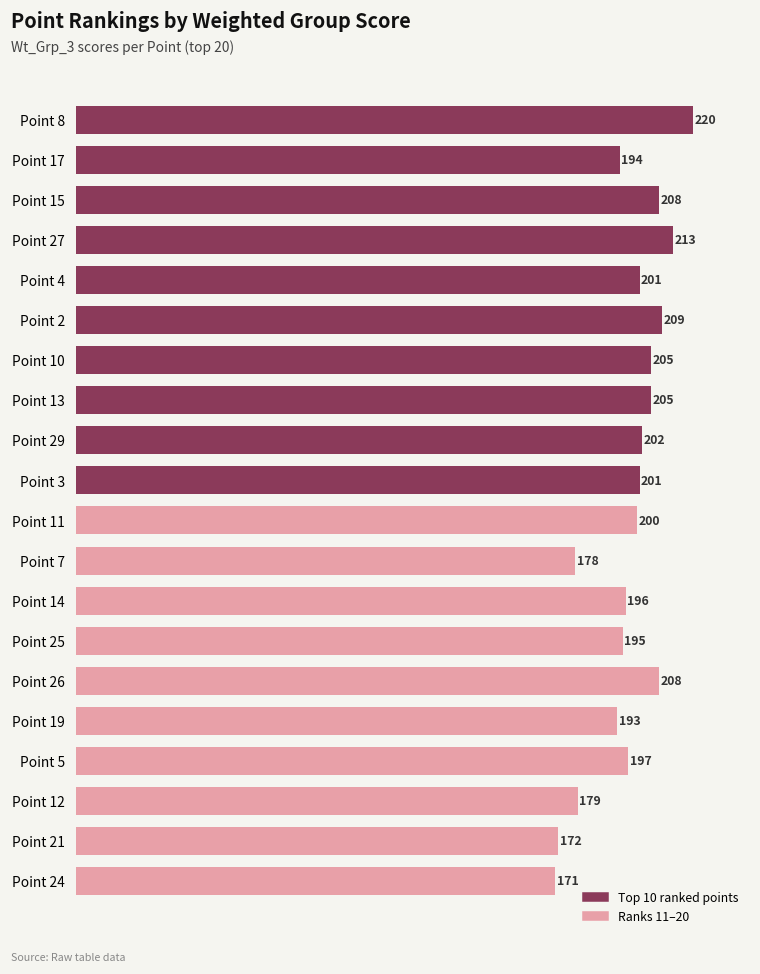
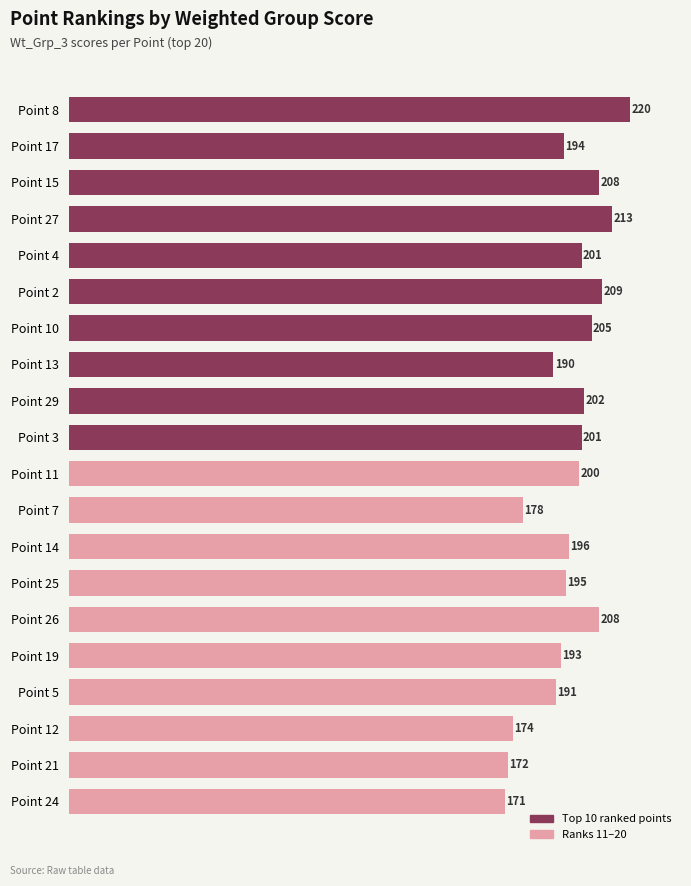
Top 10 ranked points, Point 13: 205 -> 190
Ranks 11–20, Point 5: 197 -> 191
Ranks 11–20, Point 12: 179 -> 174
